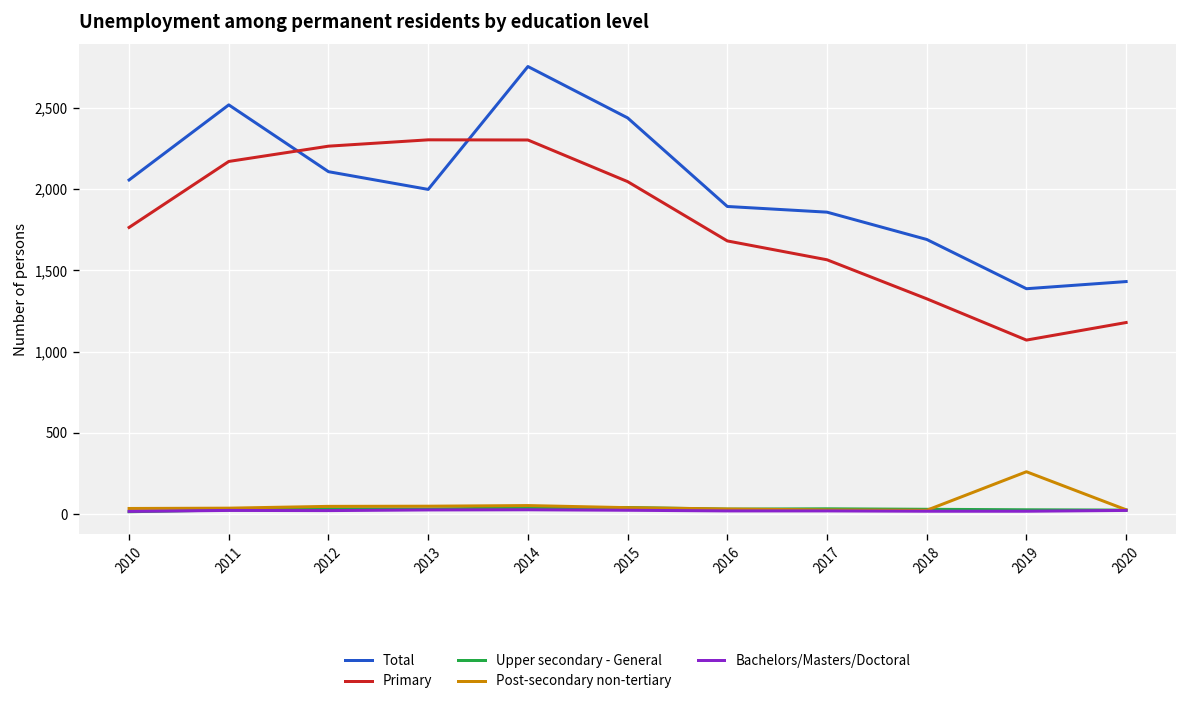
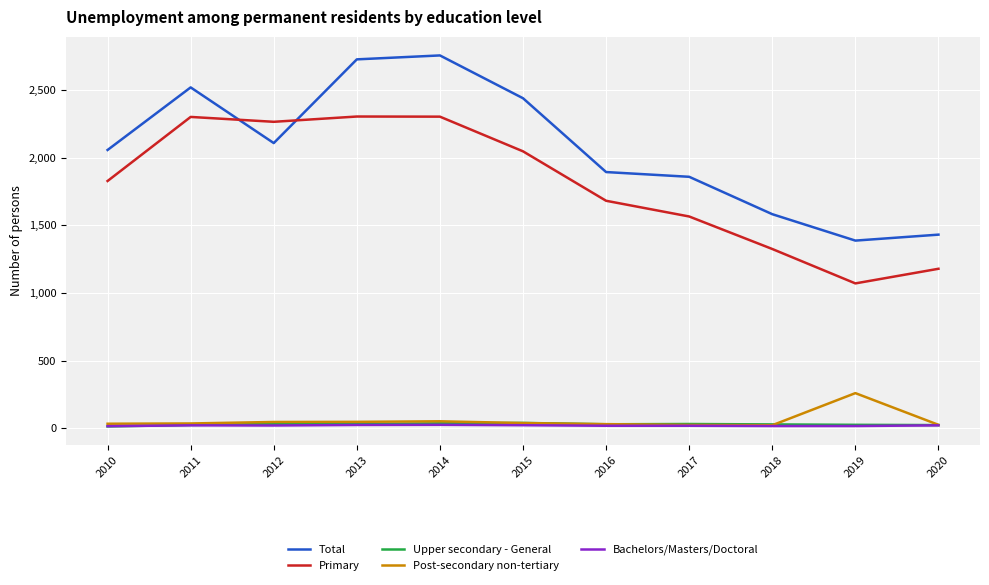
Primary, 2010: 1,760 -> 1,830
Primary, 2011: 2,170 -> 2,300
Total, 2013: 2,000 -> 2,730
Total, 2018: 1,690 -> 1,580
